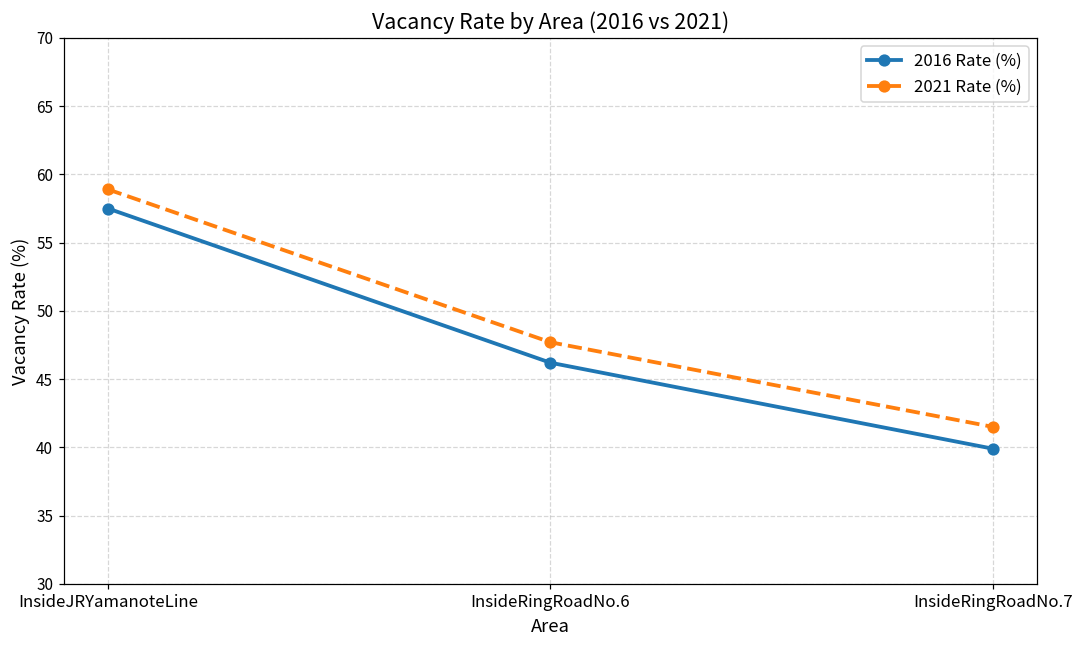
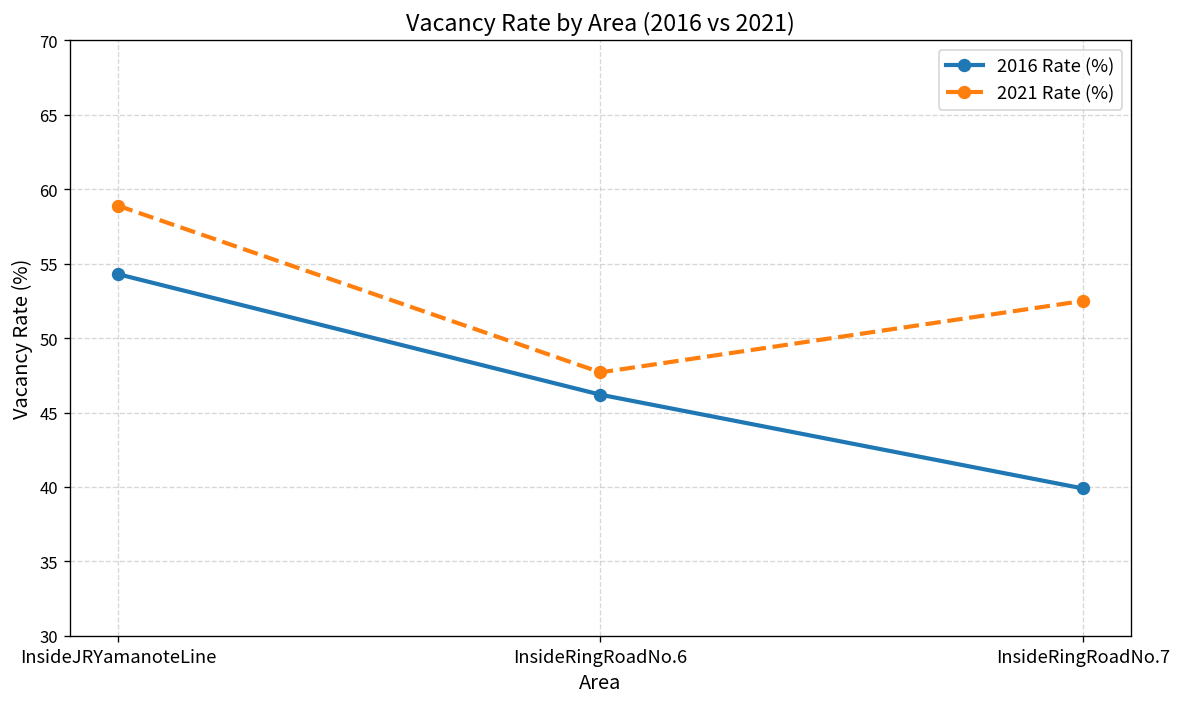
2016 Rate (%), InsideJRYamanoteLine: 57.5 -> 54.3
2021 Rate (%), InsideRingRoadNo.7: 41.5 -> 52.5
